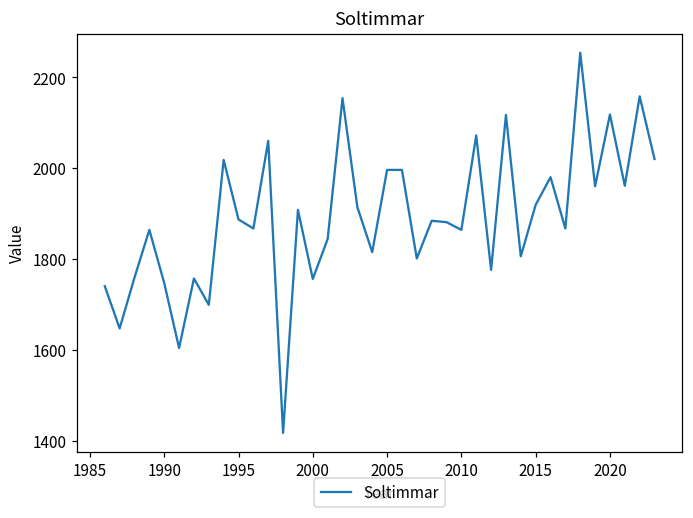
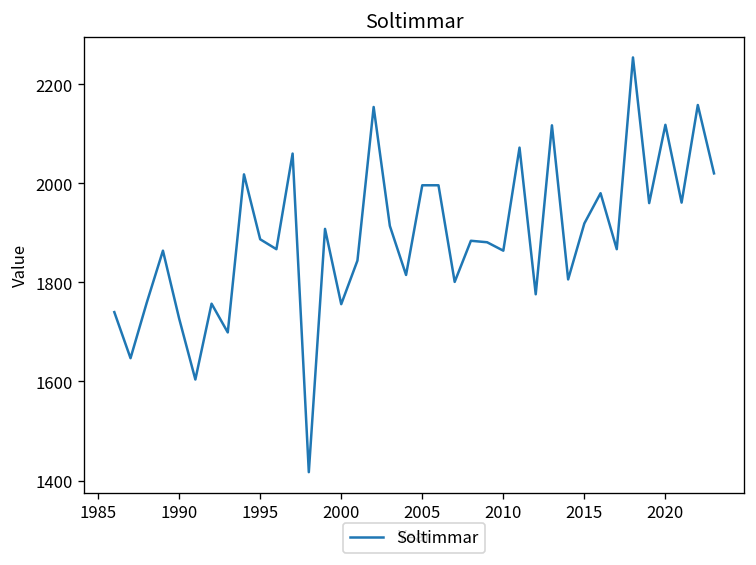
1990: 1750 -> 1730
